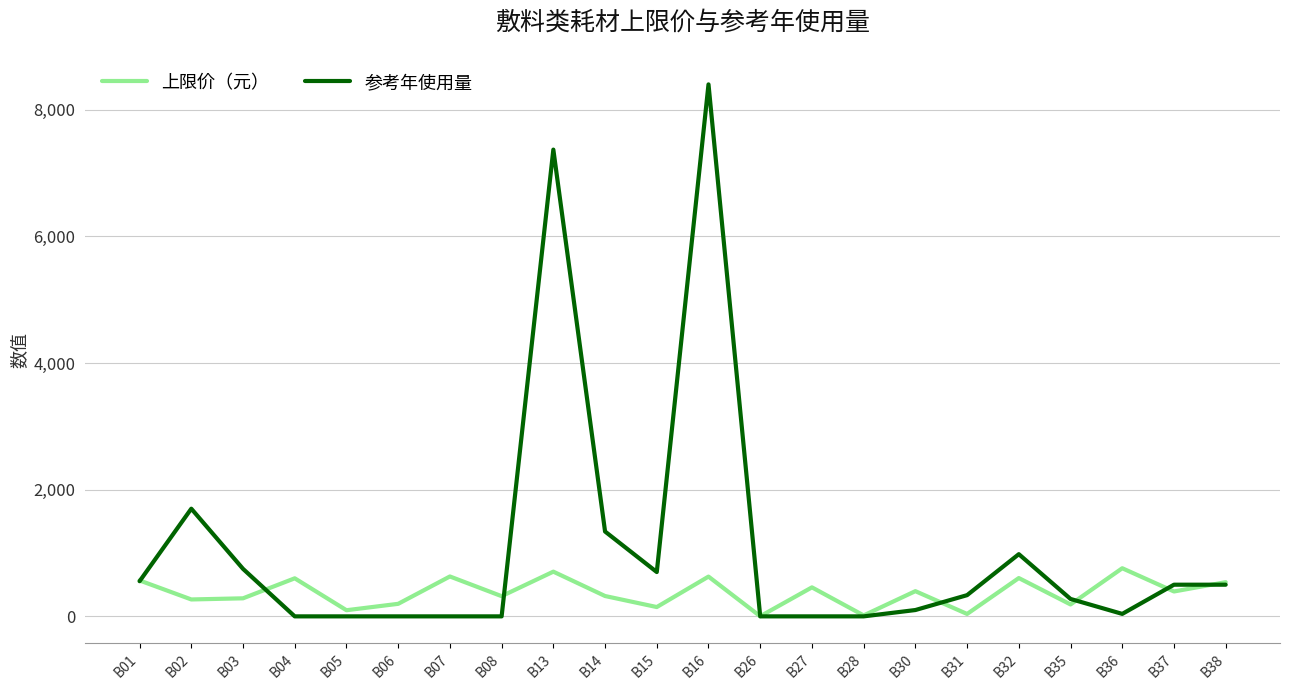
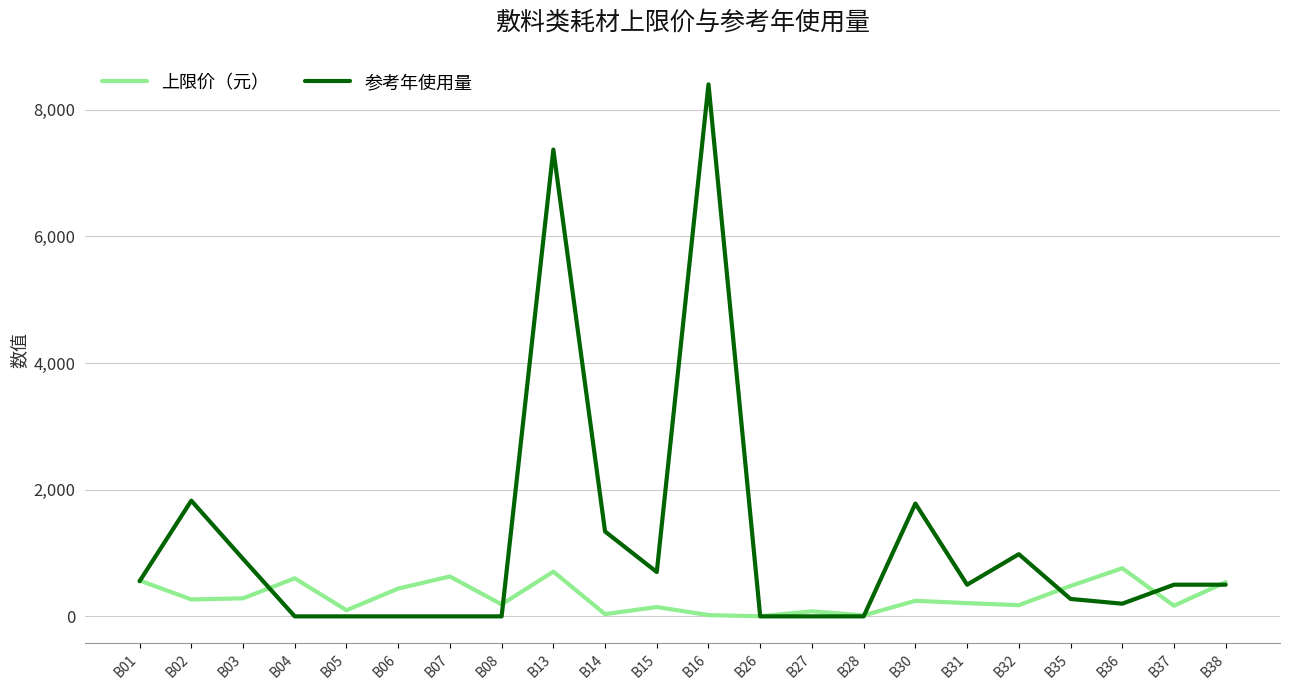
参考年使用量, B02: 1,700 -> 1,800
参考年使用量, B03: 800 -> 900
上限价（元）, B06: 200 -> 400
上限价（元）, B08: 300 -> 200
上限价（元）, B14: 300 -> 0
上限价（元）, B16: 600 -> 0
上限价（元）, B27: 500 -> 100
上限价（元）, B30: 400 -> 200
参考年使用量, B30: 100 -> 1,800
上限价（元）, B31: 0 -> 200
参考年使用量, B31: 300 -> 500
上限价（元）, B32: 600 -> 200
上限价（元）, B35: 200 -> 500
参考年使用量, B36: 0 -> 200
上限价（元）, B37: 400 -> 200
